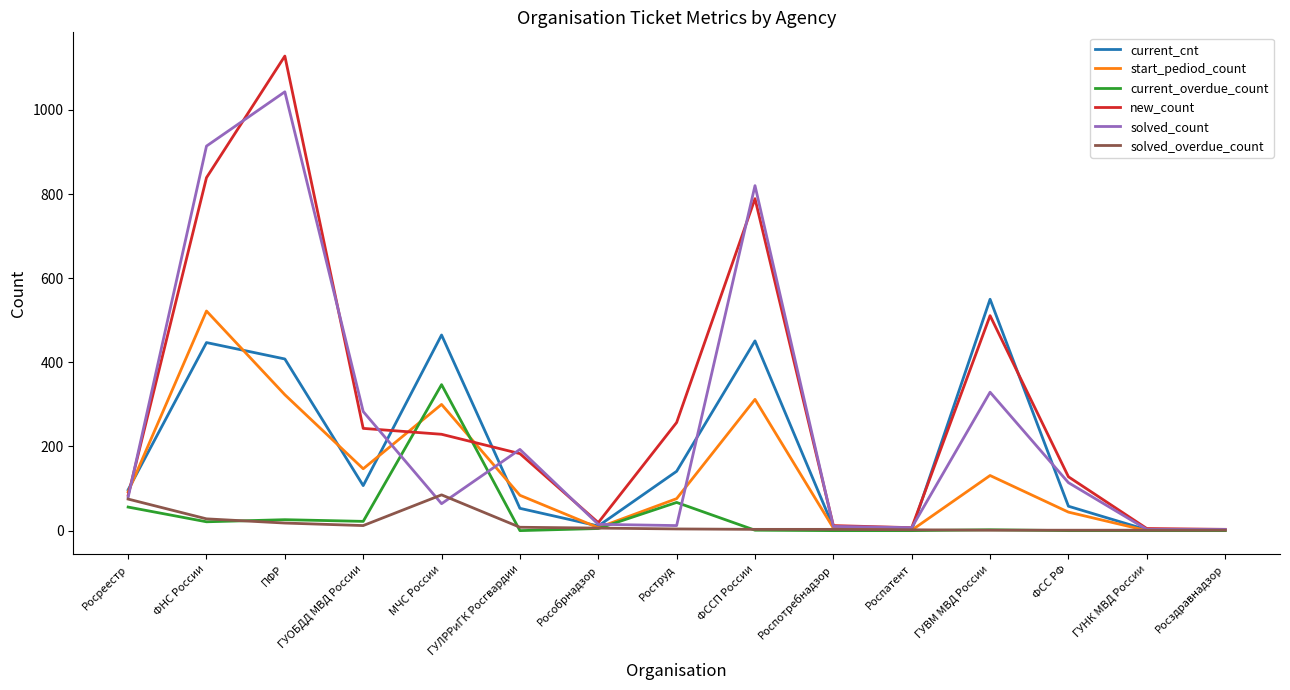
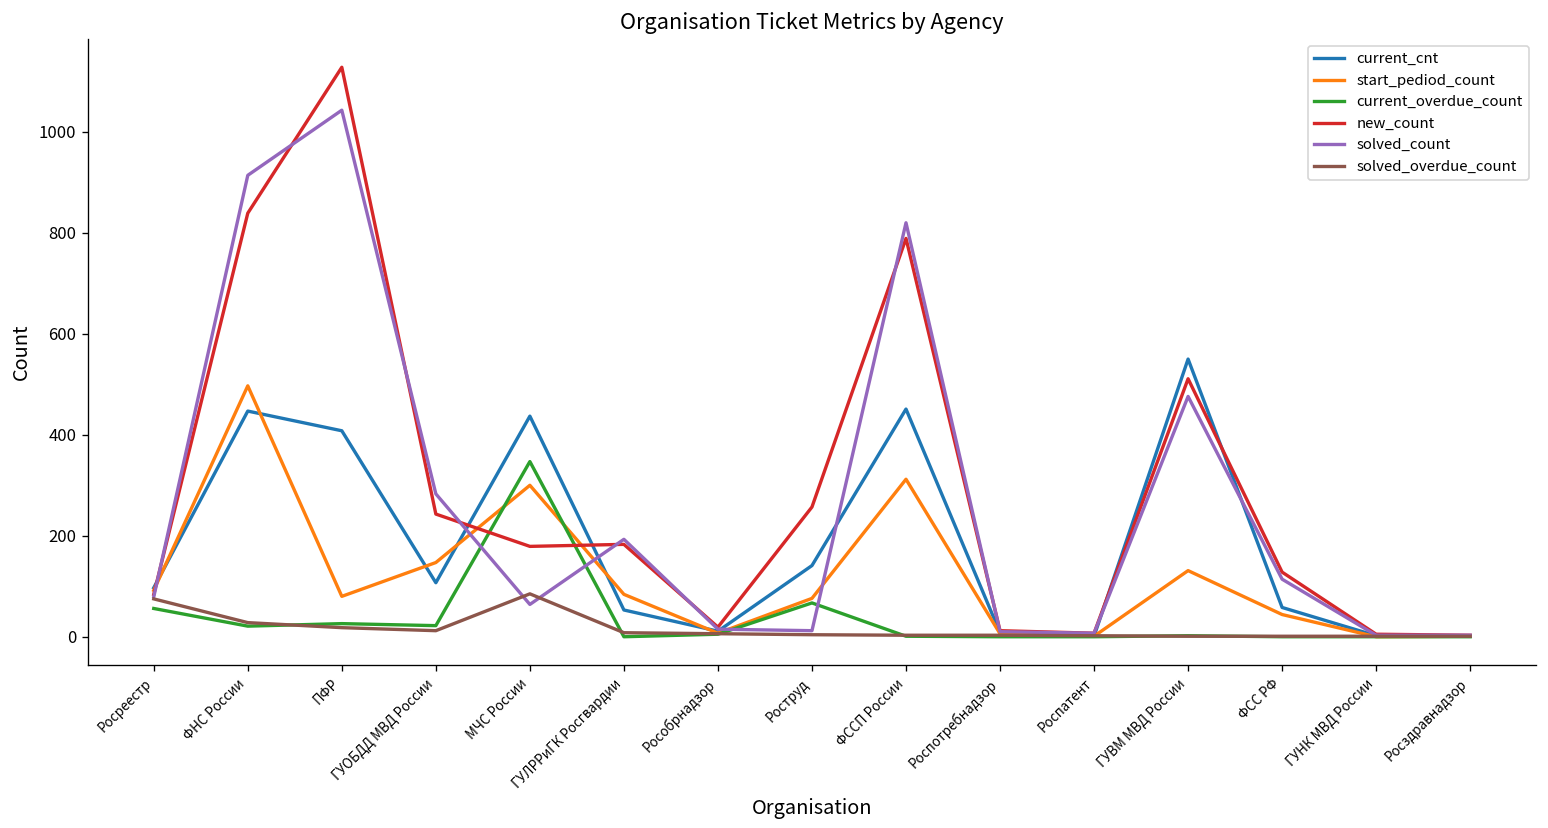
start_pediod_count, ФНС России: 520 -> 500
start_pediod_count, ПФР: 320 -> 80
current_cnt, МЧС России: 470 -> 440
new_count, МЧС России: 230 -> 180
solved_count, ГУВМ МВД России: 330 -> 480
